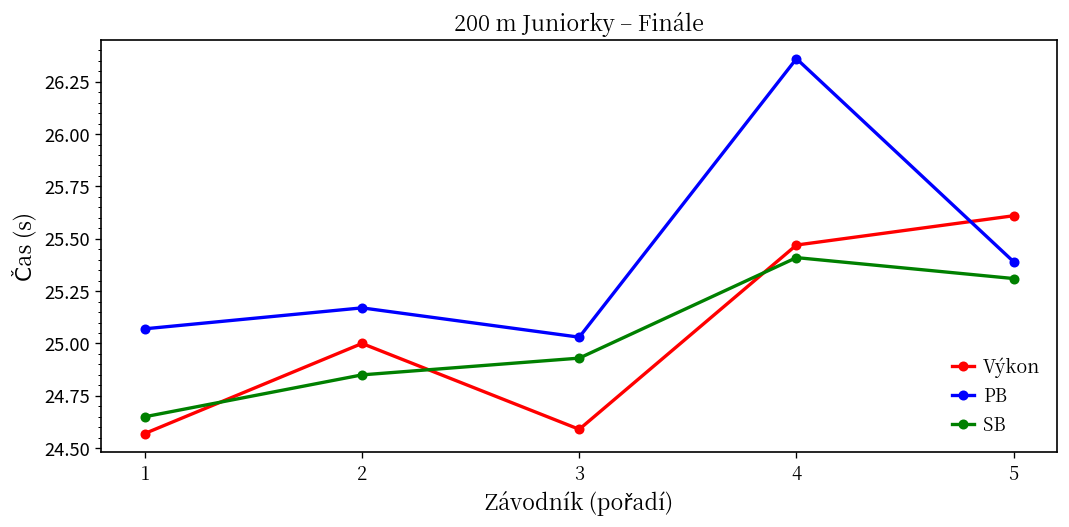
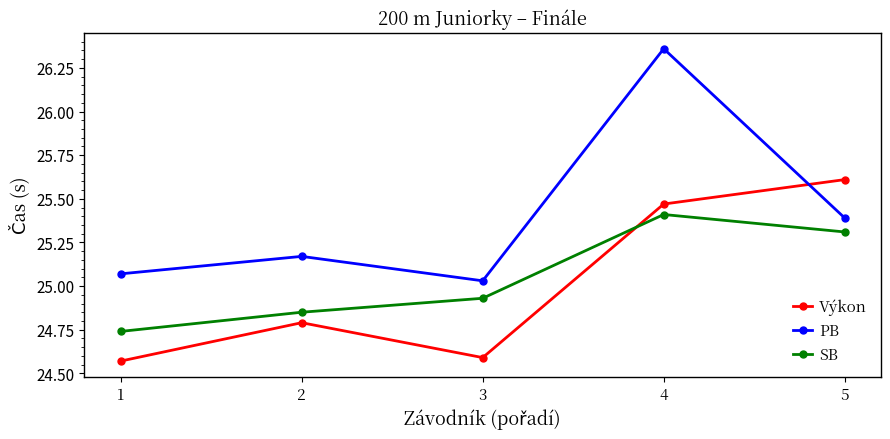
SB, 1: 24.65 -> 24.74
Výkon, 2: 25.00 -> 24.79
